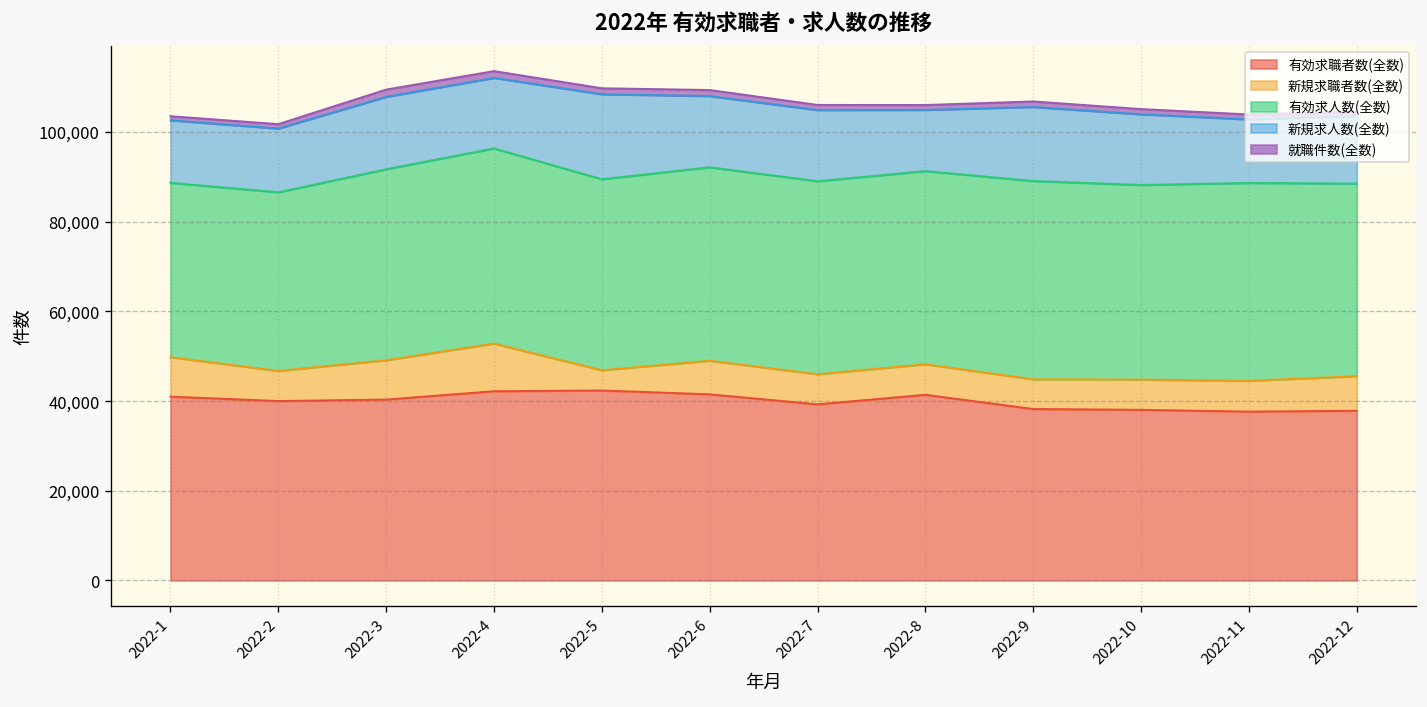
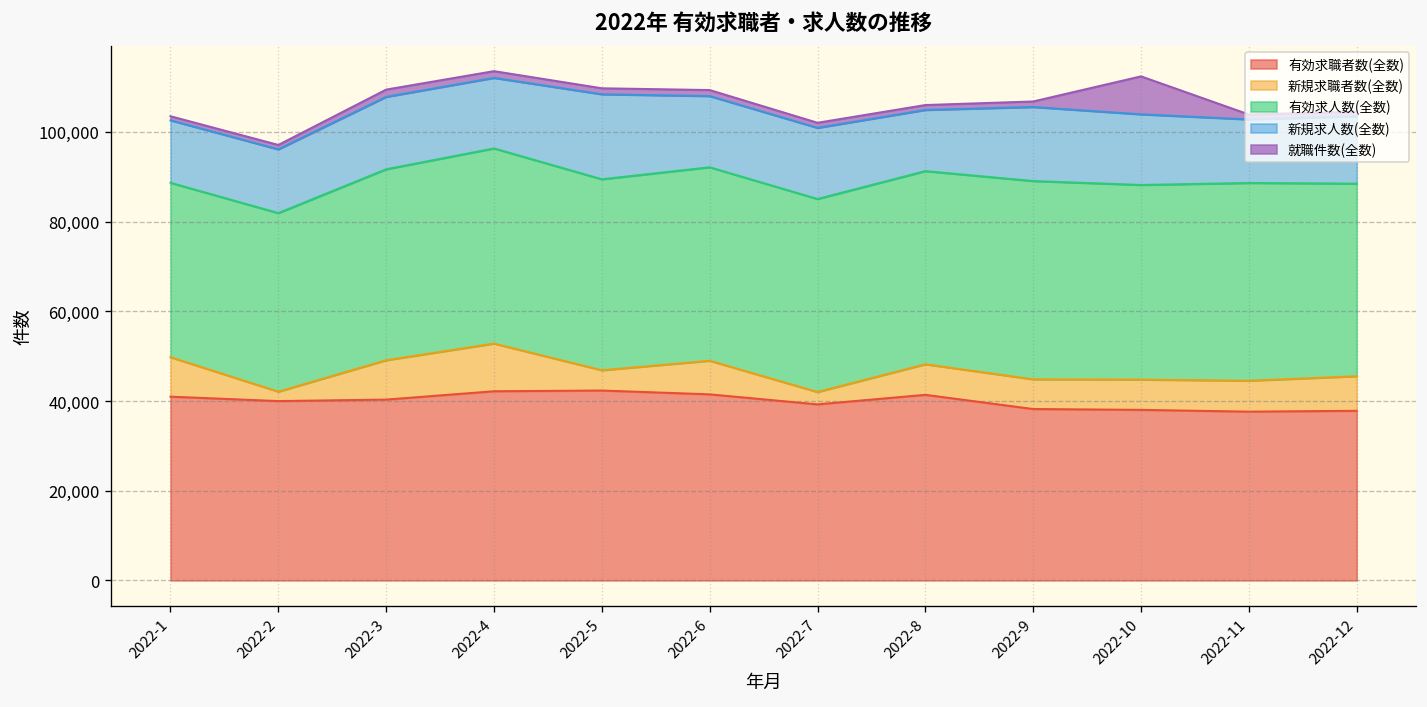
新規求職者数(全数), 2022-2: 7,000 -> 2,000
新規求職者数(全数), 2022-7: 7,000 -> 3,000
就職件数(全数), 2022-10: 1,000 -> 8,000
